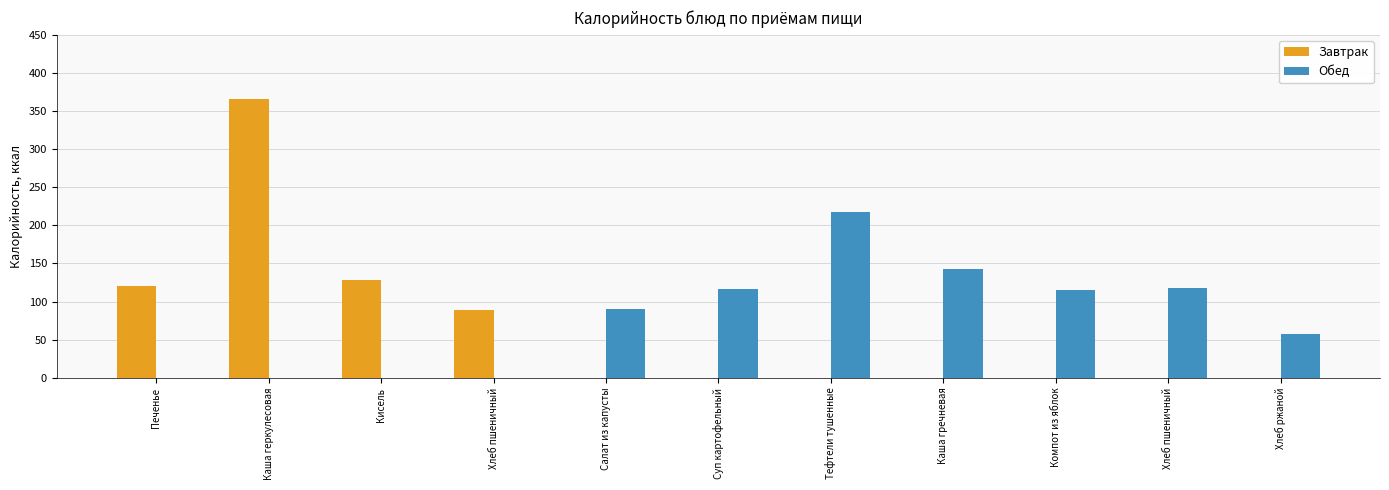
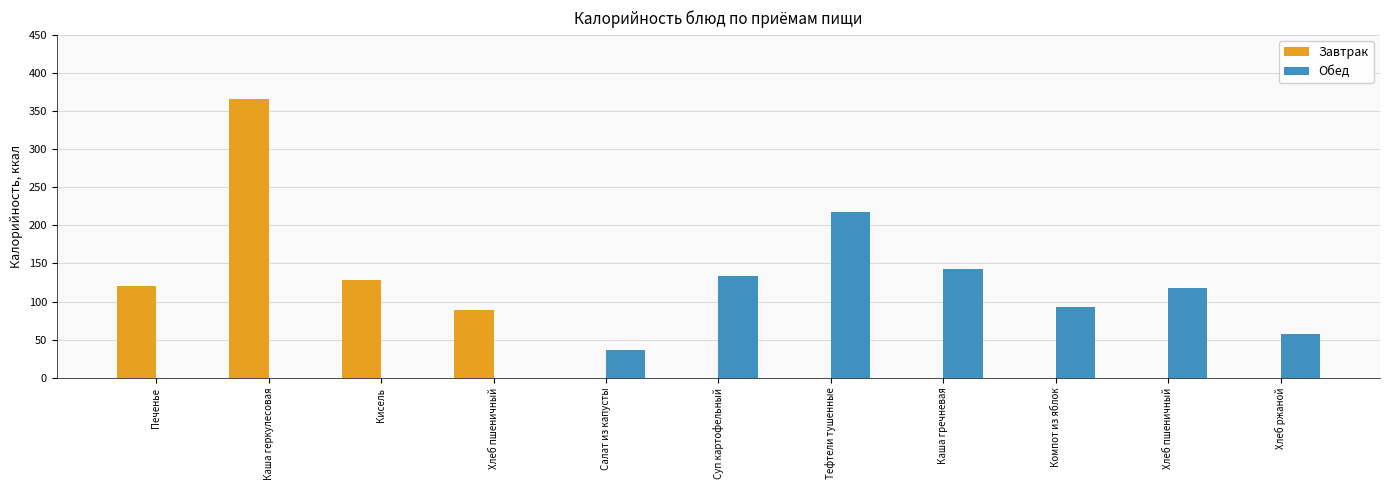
Обед, Салат из капусты: 90 -> 40
Обед, Суп картофельный: 120 -> 130
Обед, Компот из яблок: 120 -> 90
